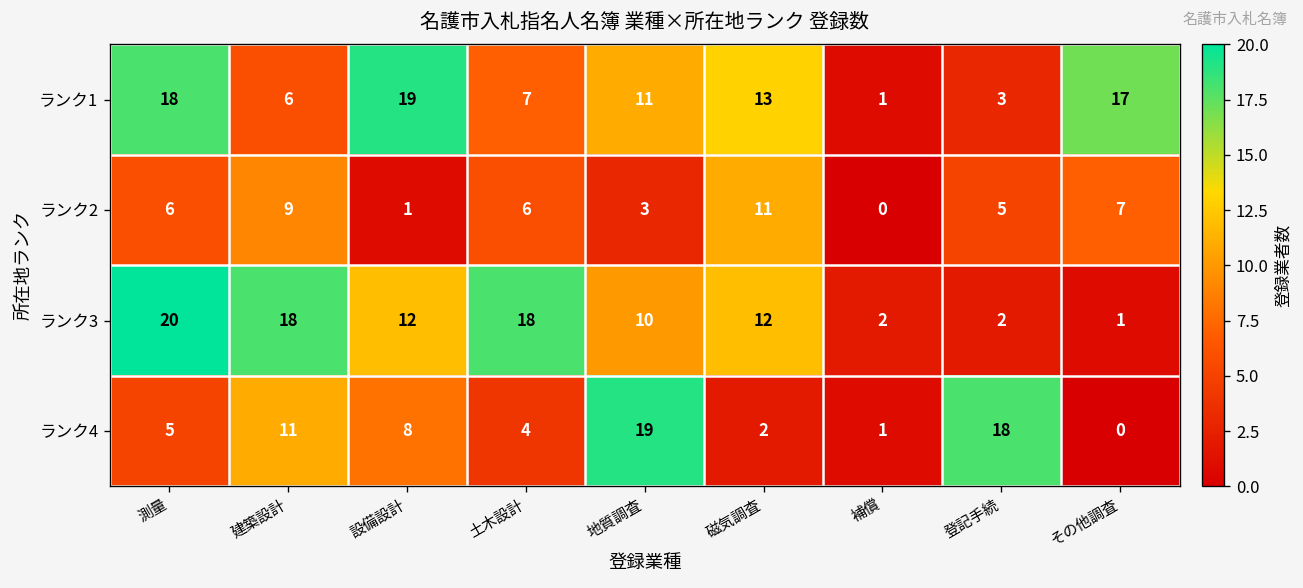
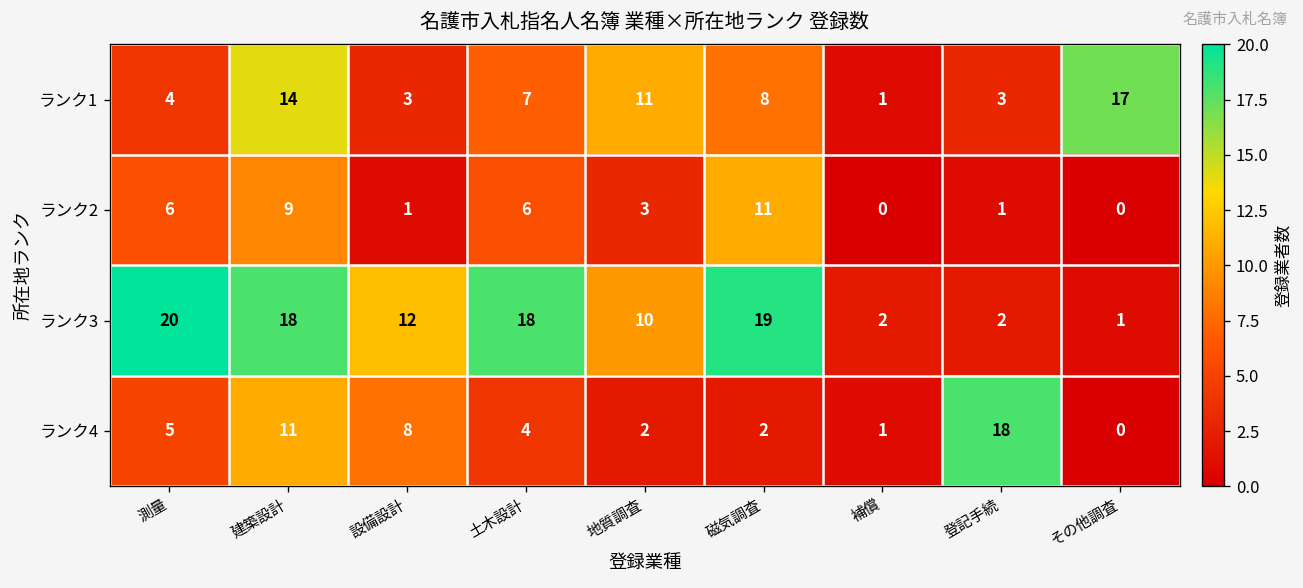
ランク1, 測量: 18 -> 4
ランク1, 建築設計: 6 -> 14
ランク1, 設備設計: 19 -> 3
ランク1, 磁気調査: 13 -> 8
ランク2, 登記手続: 5 -> 1
ランク2, その他調査: 7 -> 0
ランク3, 磁気調査: 12 -> 19
ランク4, 地質調査: 19 -> 2
